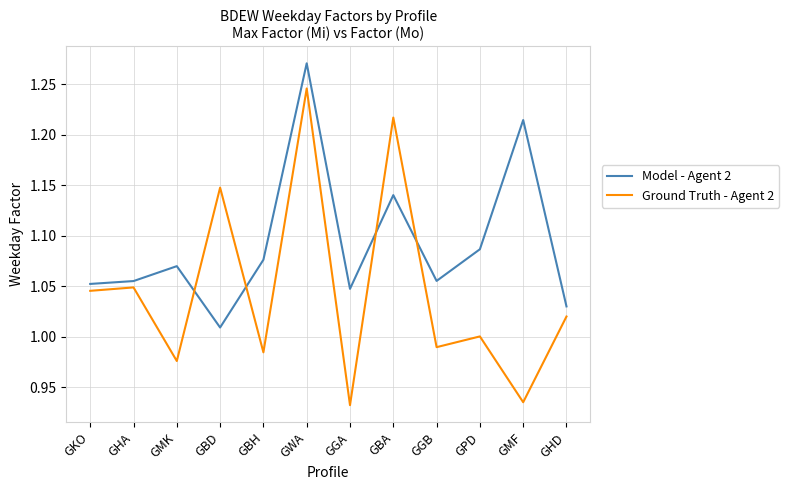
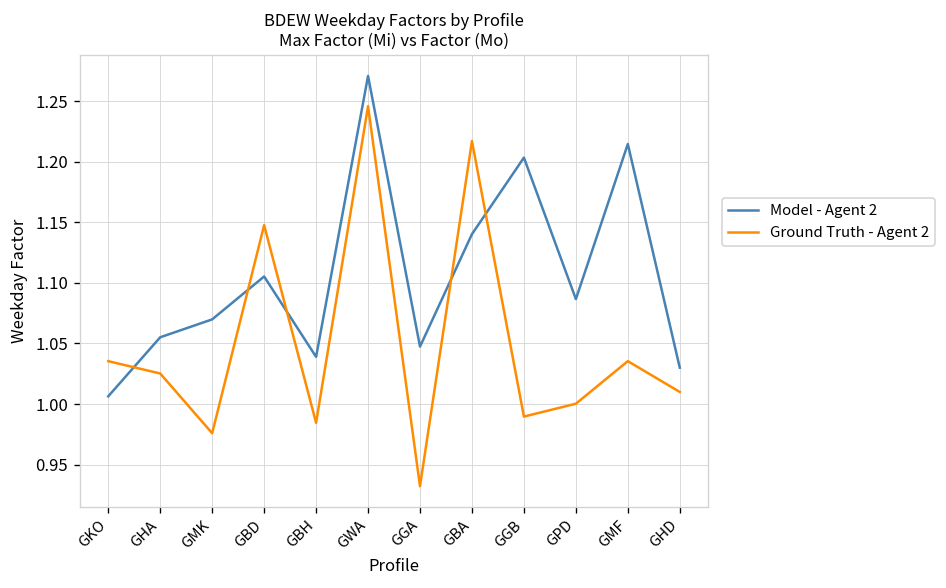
Model - Agent 2, GKO: 1.052 -> 1.006
Ground Truth - Agent 2, GKO: 1.045 -> 1.035
Ground Truth - Agent 2, GHA: 1.049 -> 1.025
Model - Agent 2, GBD: 1.009 -> 1.105
Model - Agent 2, GBH: 1.076 -> 1.039
Model - Agent 2, GGB: 1.055 -> 1.203
Ground Truth - Agent 2, GMF: 0.935 -> 1.035
Ground Truth - Agent 2, GHD: 1.02 -> 1.01
